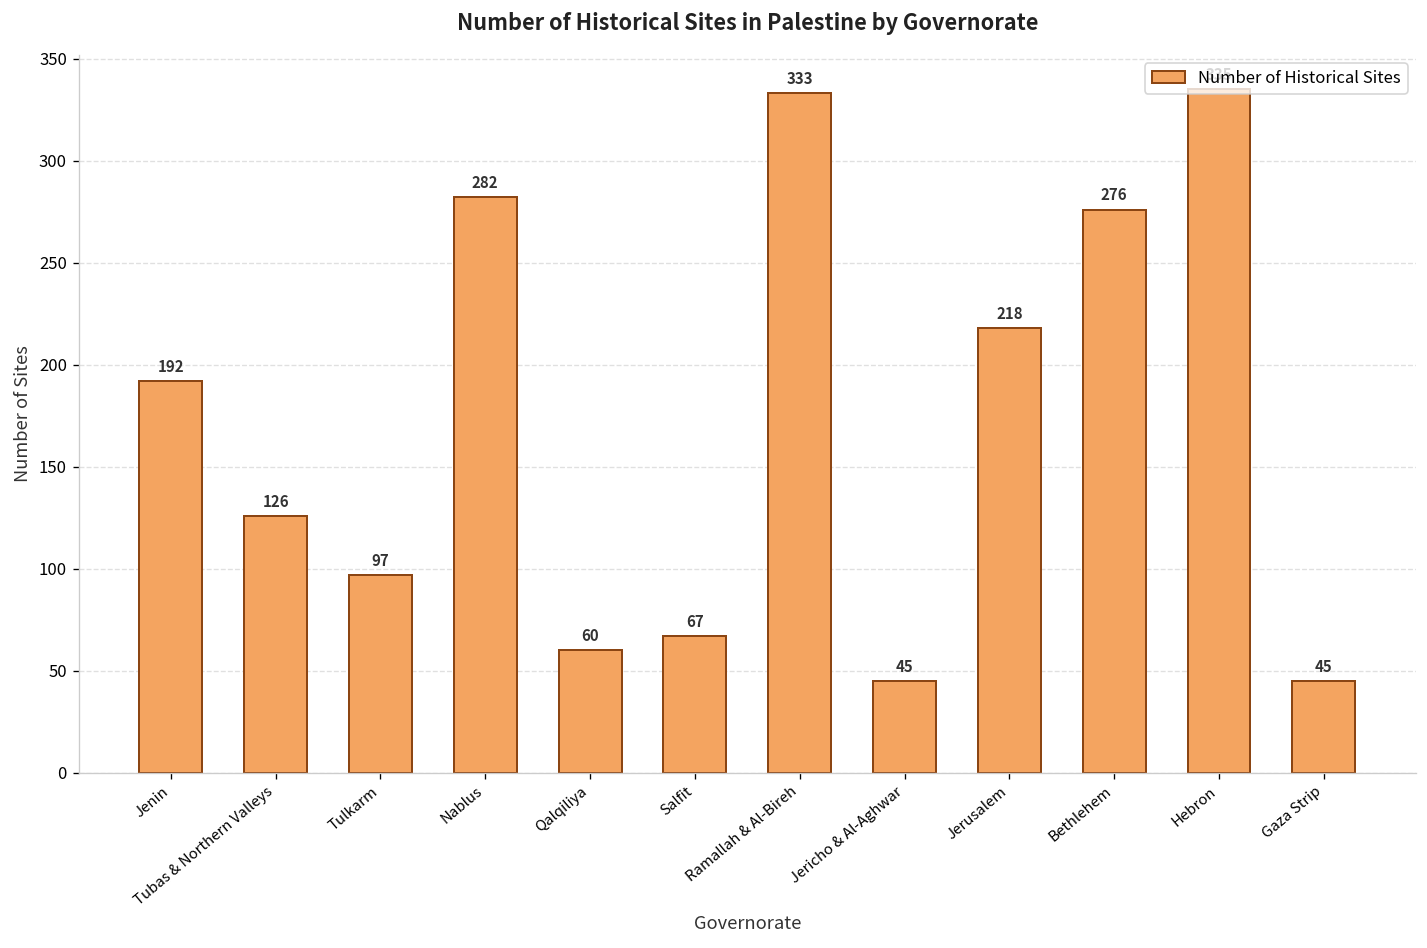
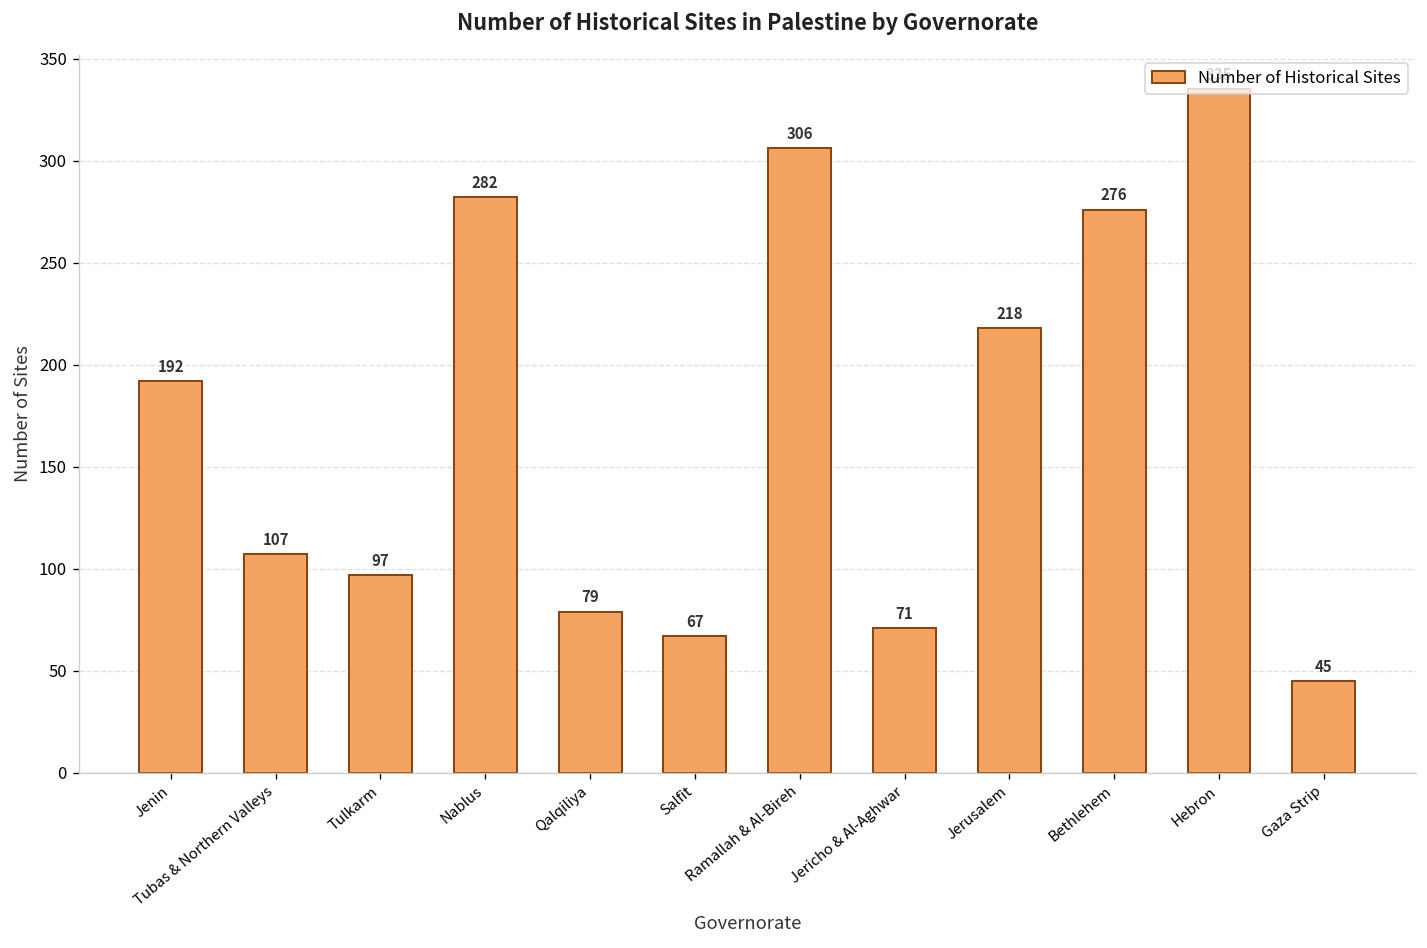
Tubas & Northern Valleys: 126 -> 107
Qalqiliya: 60 -> 79
Ramallah & Al-Bireh: 333 -> 306
Jericho & Al-Aghwar: 45 -> 71
